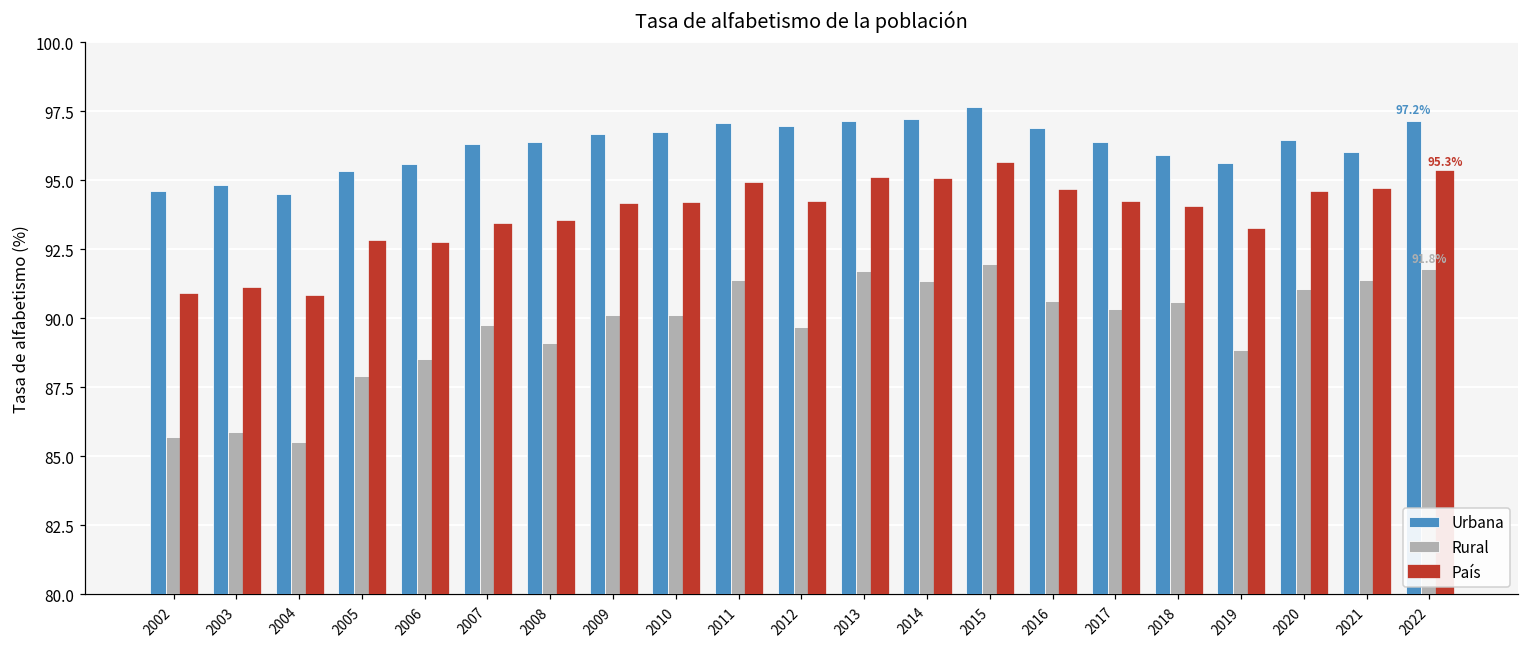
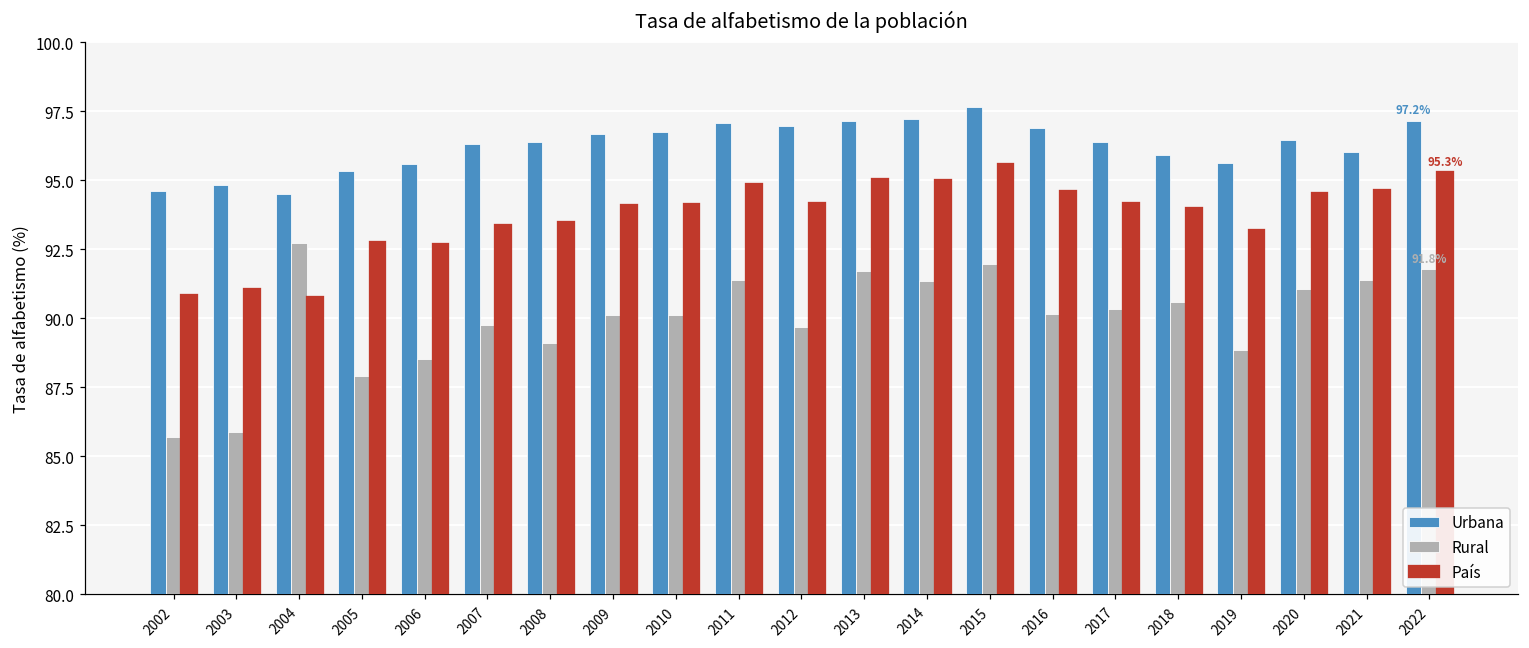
Rural, 2004: 85.5 -> 92.8
Rural, 2016: 90.6 -> 90.2
